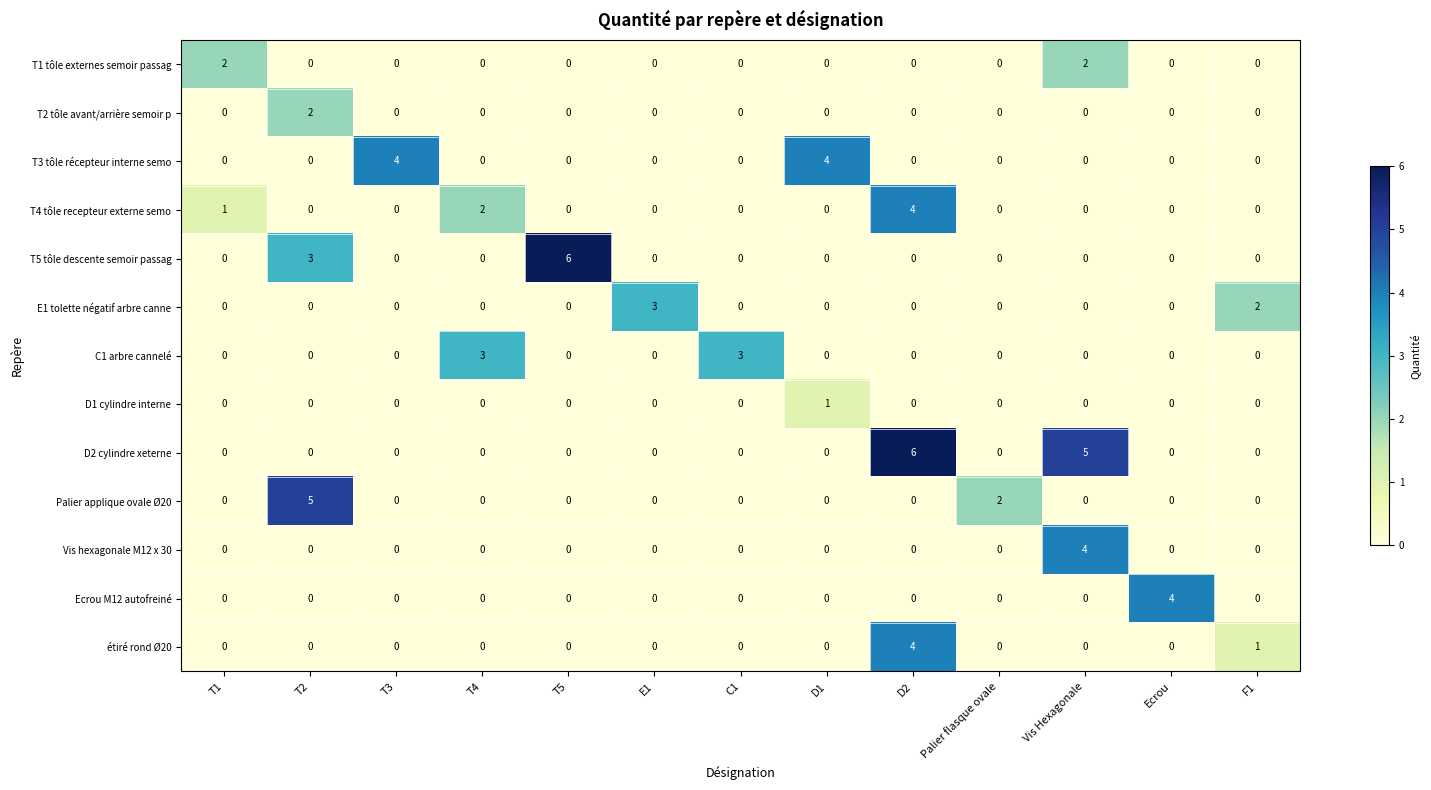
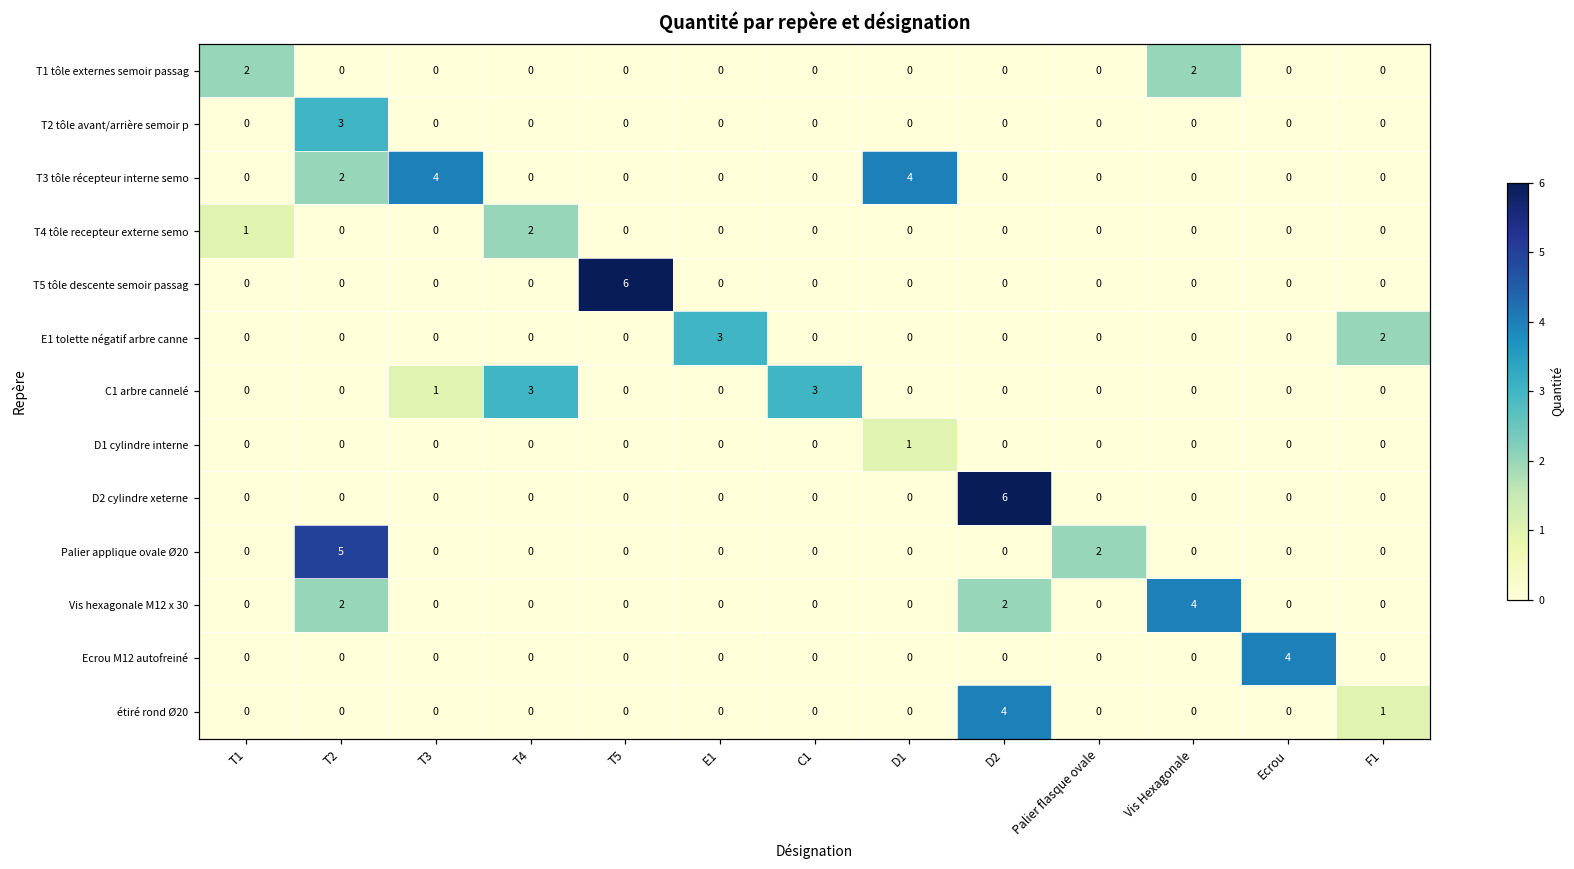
T2 tôle avant/arrière semoir p, T2: 2 -> 3
T3 tôle récepteur interne semo, T2: 0 -> 2
T4 tôle recepteur externe semo, D2: 4 -> 0
T5 tôle descente semoir passag, T2: 3 -> 0
C1 arbre cannelé, T3: 0 -> 1
D2 cylindre xeterne, Vis Hexagonale: 5 -> 0
Vis hexagonale M12 x 30, T2: 0 -> 2
Vis hexagonale M12 x 30, D2: 0 -> 2
